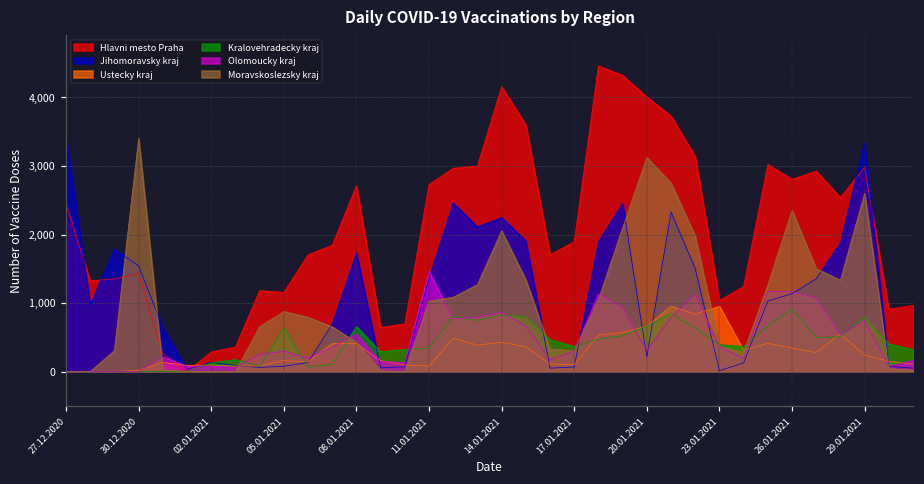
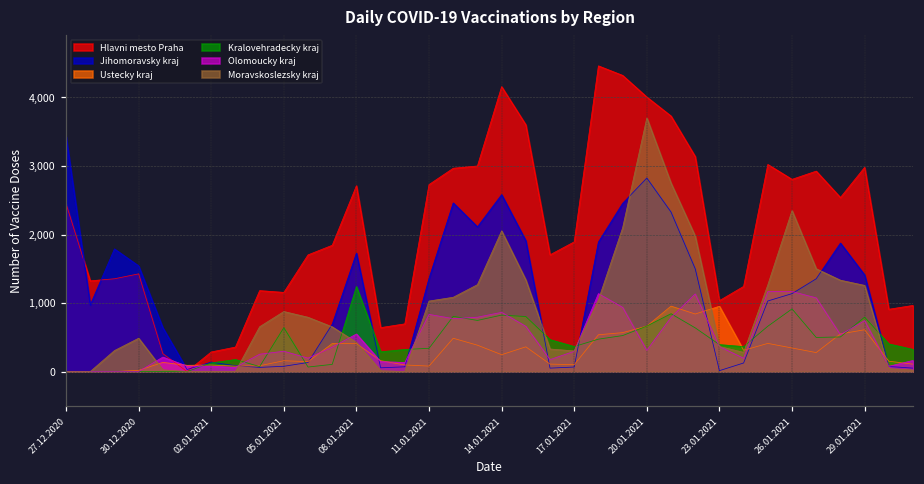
Moravskoslezsky kraj, 30.12.2020: 3,400 -> 500
Kralovehradecky kraj, 08.01.2021: 700 -> 1,200
Olomoucky kraj, 11.01.2021: 1,500 -> 800
Jihomoravsky kraj, 14.01.2021: 2,200 -> 2,600
Ustecky kraj, 14.01.2021: 400 -> 200
Jihomoravsky kraj, 20.01.2021: 200 -> 2,800
Moravskoslezsky kraj, 20.01.2021: 3,100 -> 3,700
Jihomoravsky kraj, 29.01.2021: 3,300 -> 1,400
Ustecky kraj, 29.01.2021: 200 -> 600
Moravskoslezsky kraj, 29.01.2021: 2,600 -> 1,300
